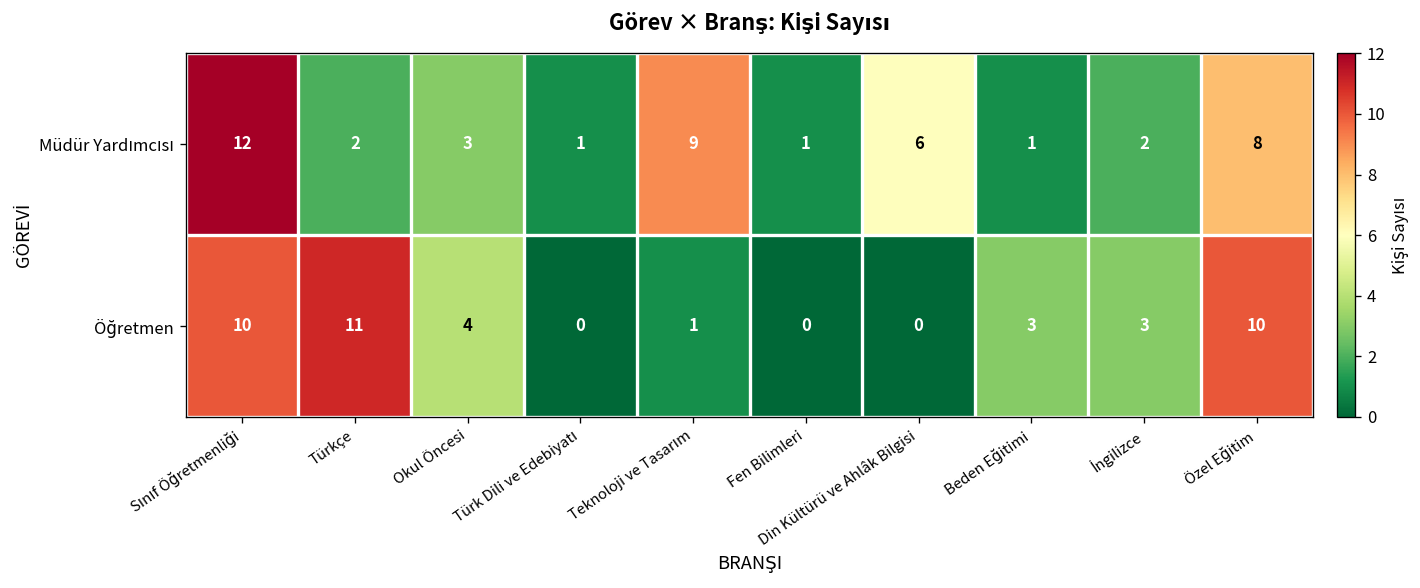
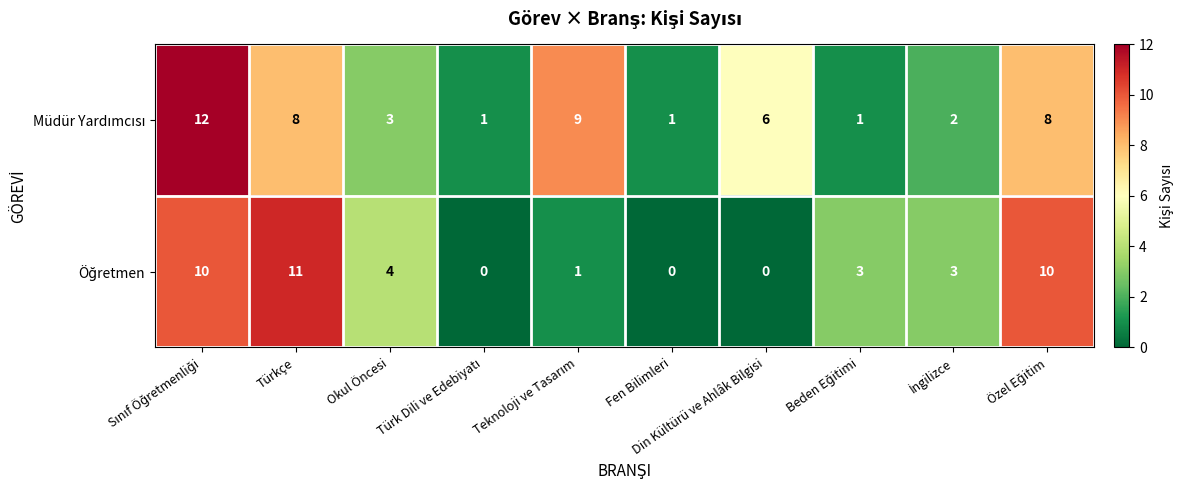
Müdür Yardımcısı, Türkçe: 2 -> 8
